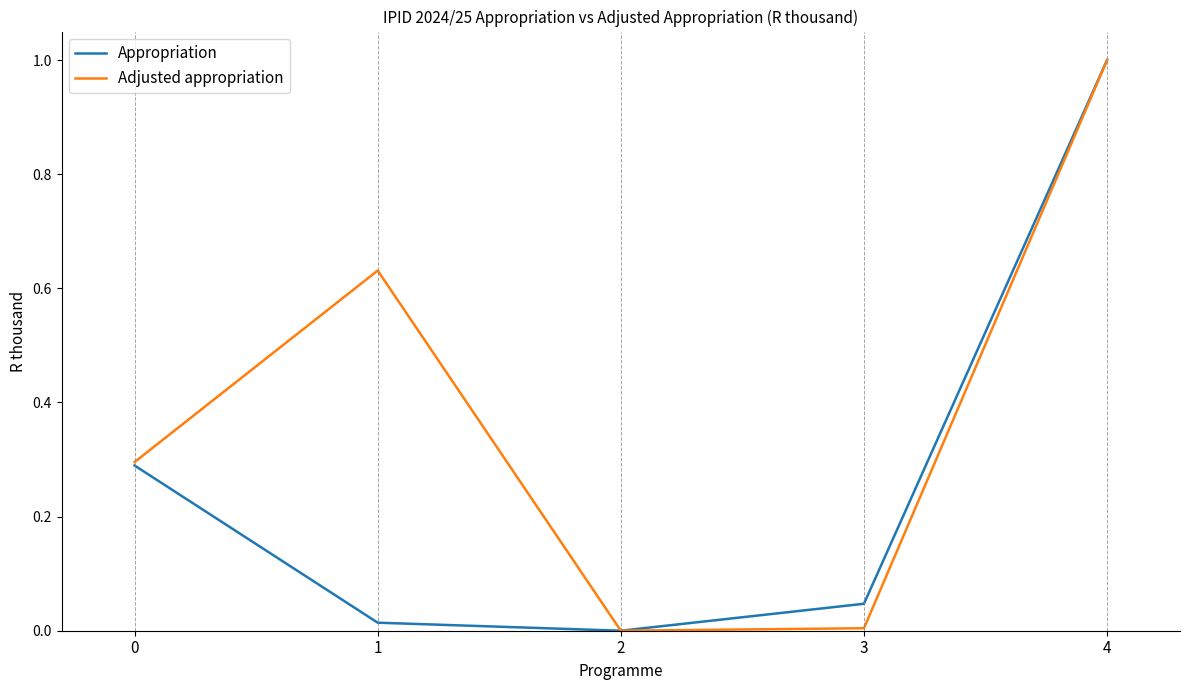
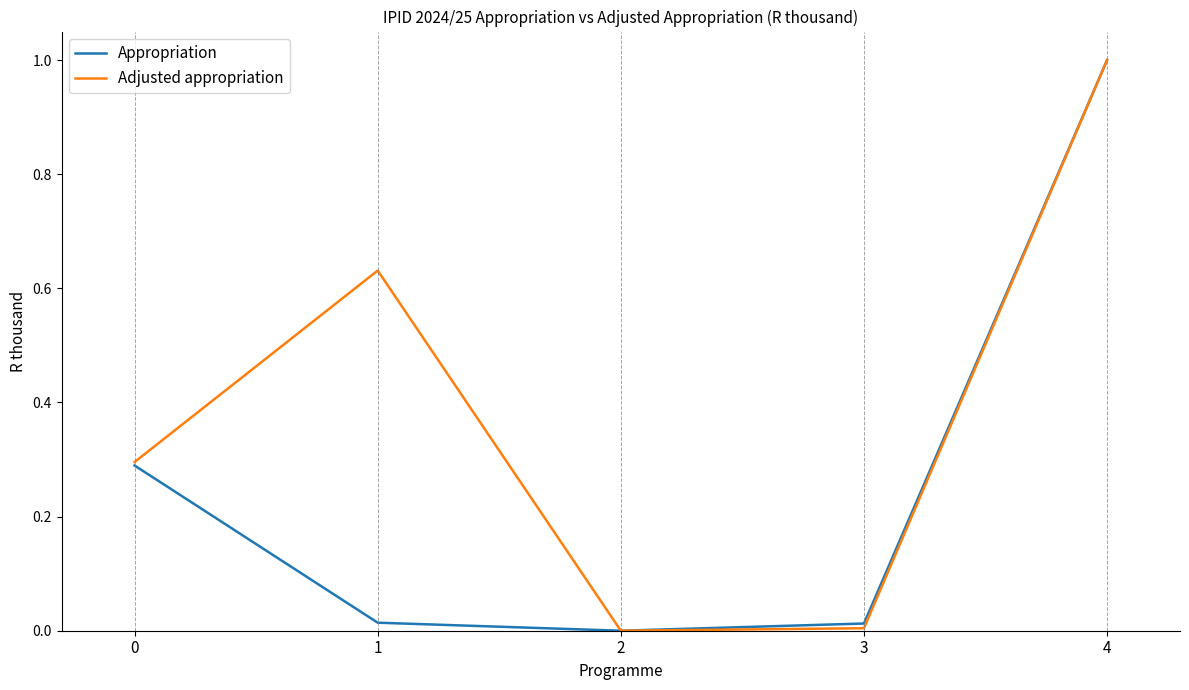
Appropriation, 3: 0.05 -> 0.01
